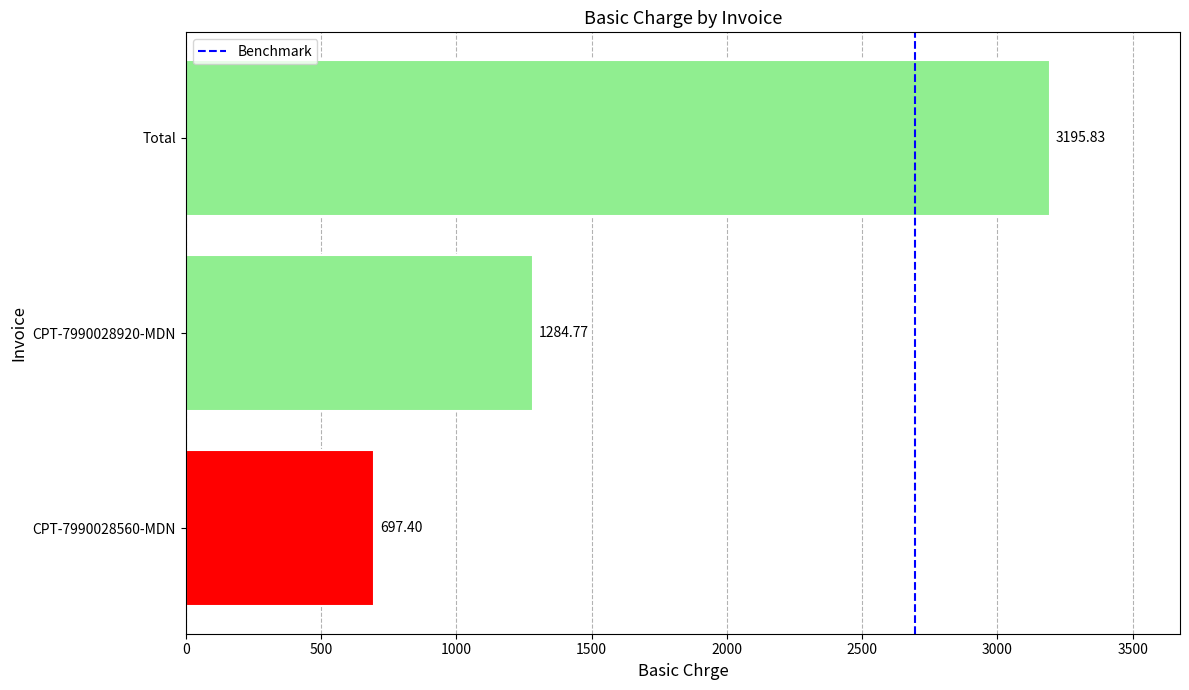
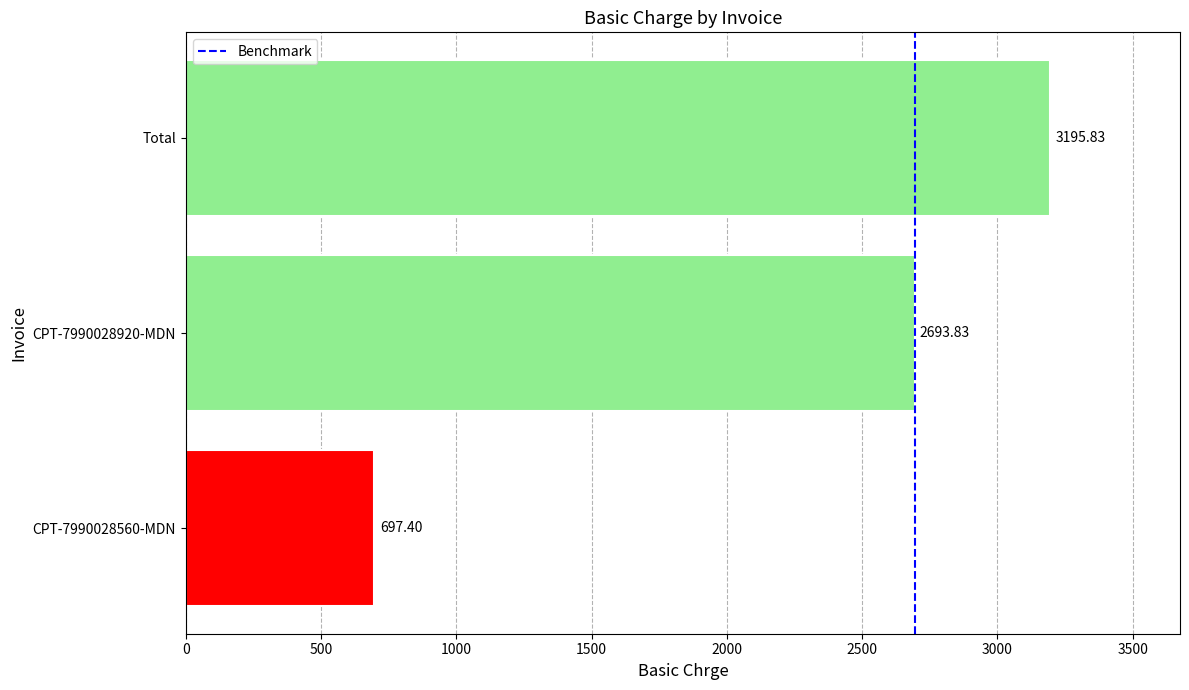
CPT-7990028920-MDN: 1284.77 -> 2693.83
